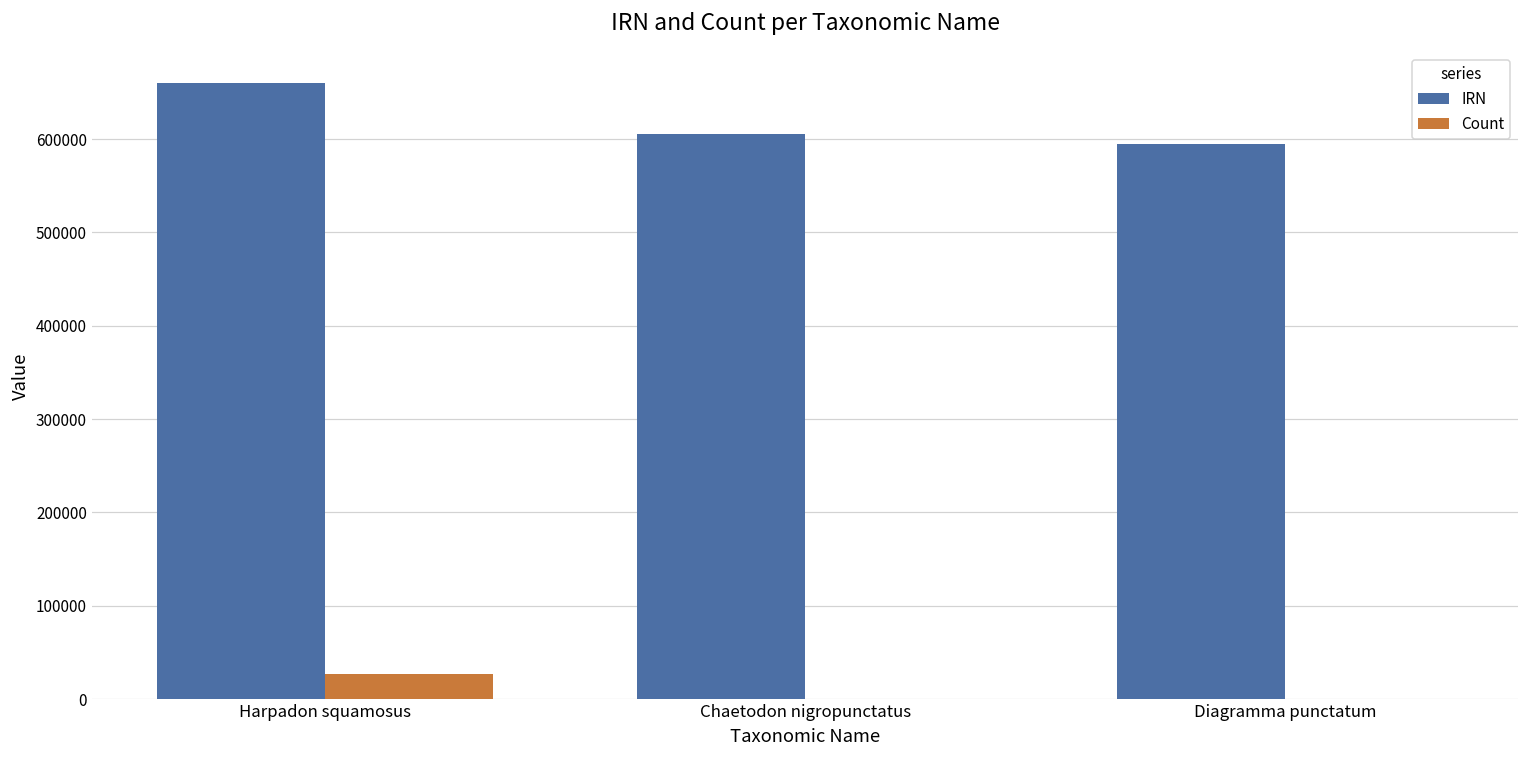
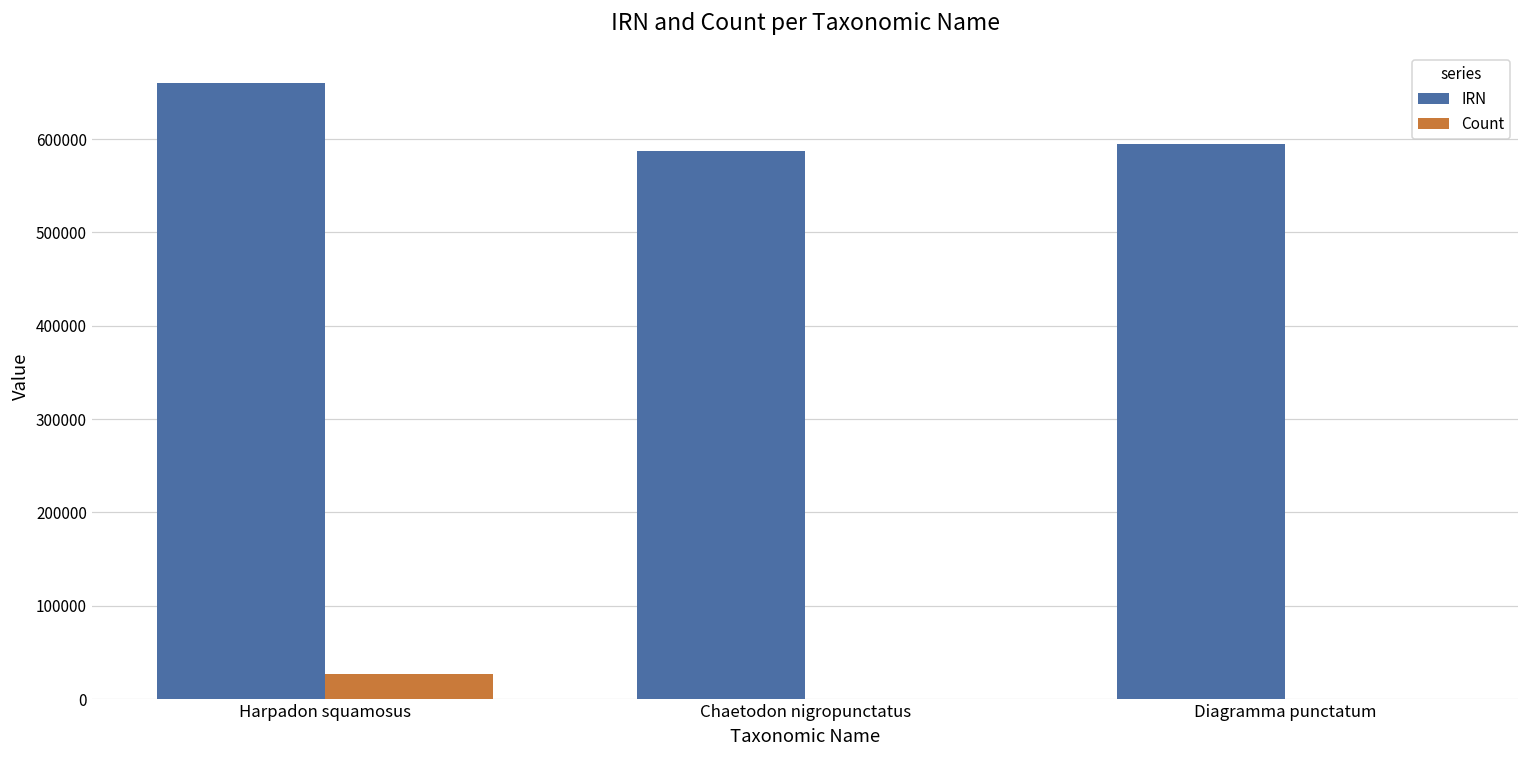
IRN, Chaetodon nigropunctatus: 610000 -> 590000
